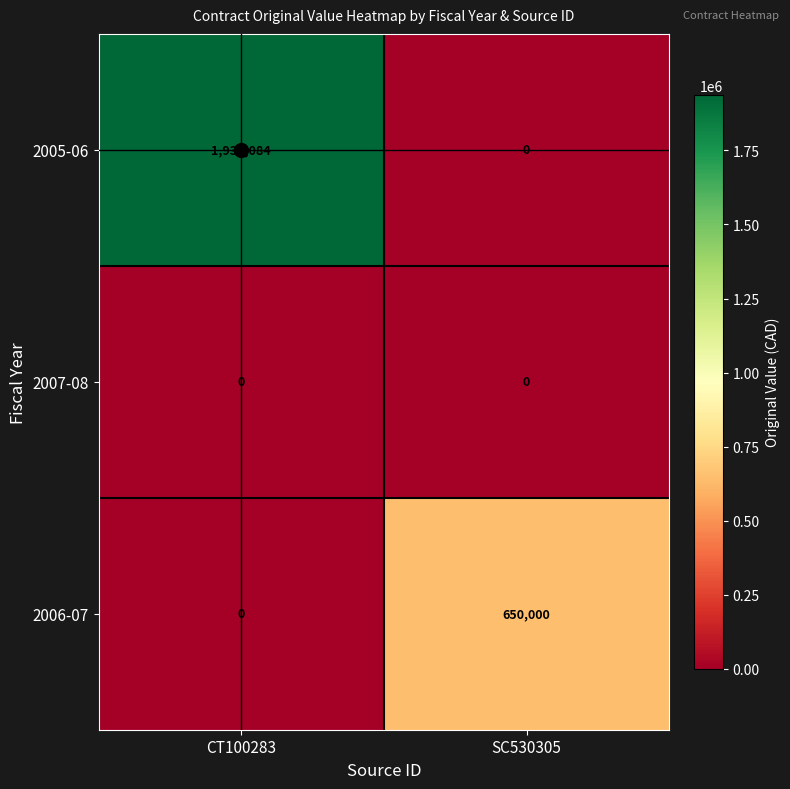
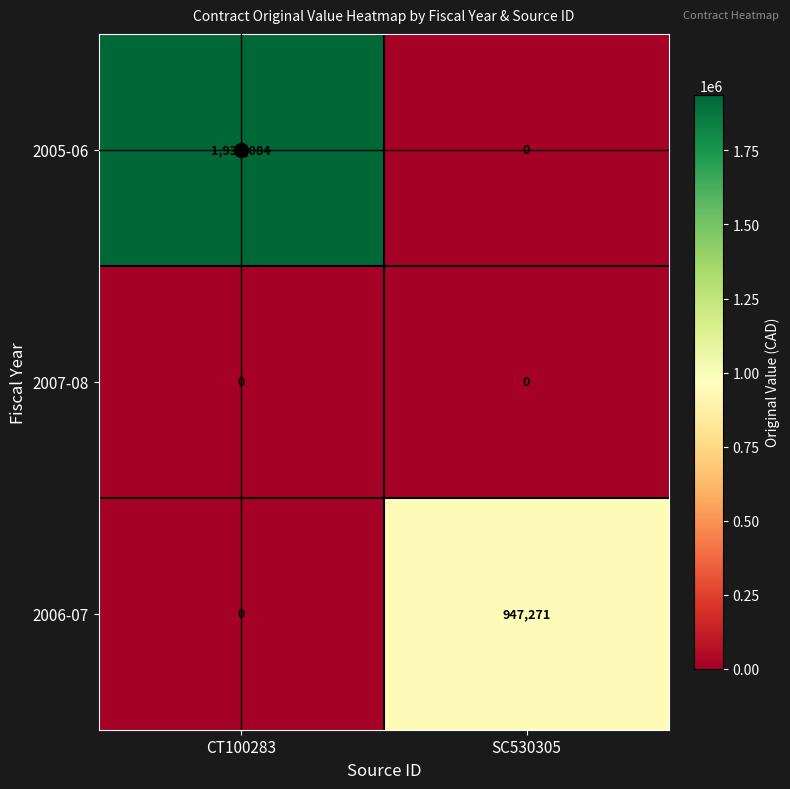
2006-07, SC530305: 650,000 -> 947,271
